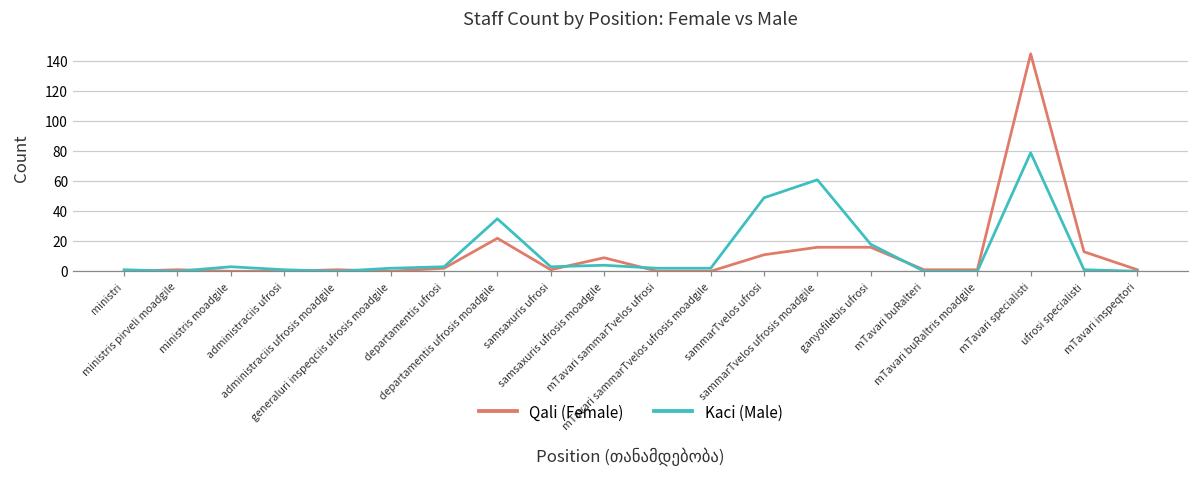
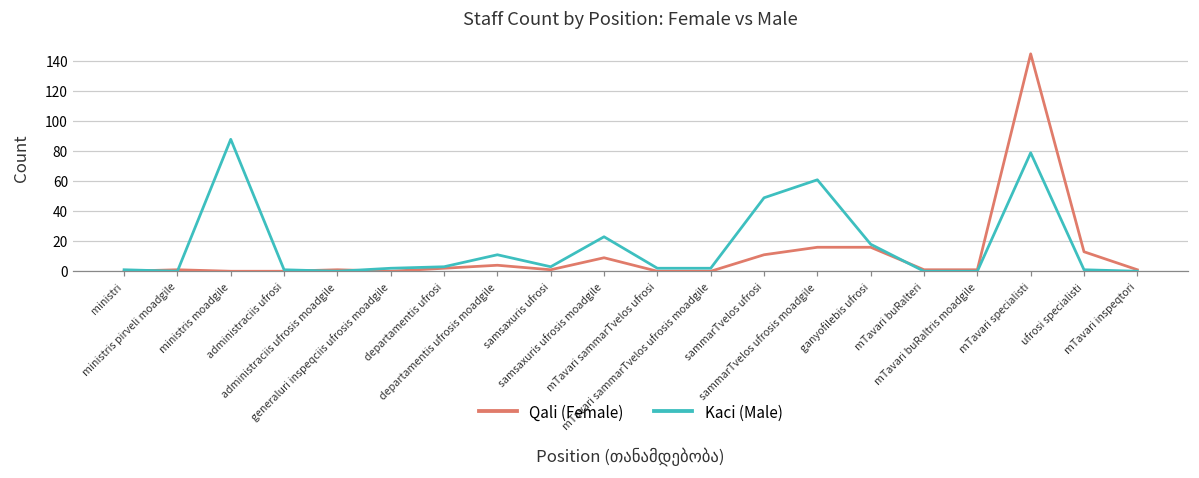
Kaci (Male), ministris moadgile: 3 -> 88
Qali (Female), departamentis ufrosis moadgile: 22 -> 4
Kaci (Male), departamentis ufrosis moadgile: 35 -> 11
Kaci (Male), samsaxuris ufrosis moadgile: 4 -> 23
